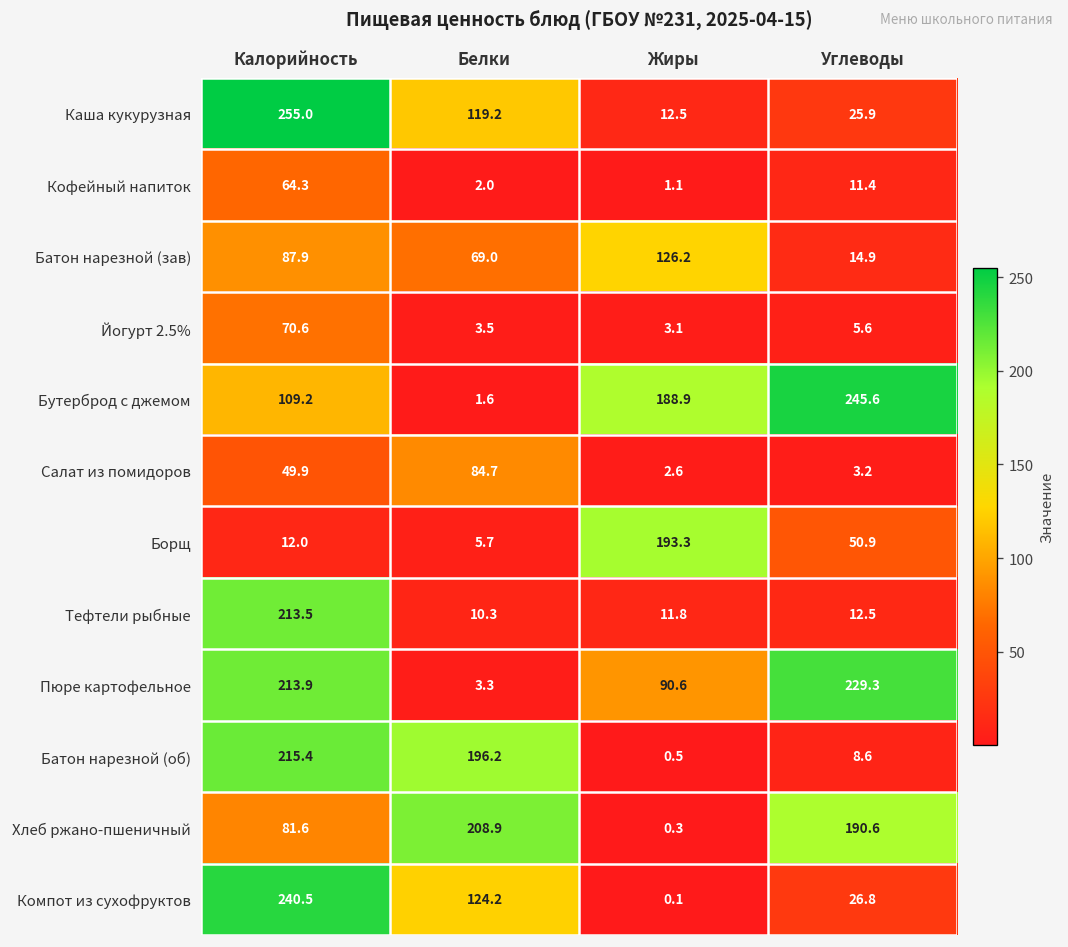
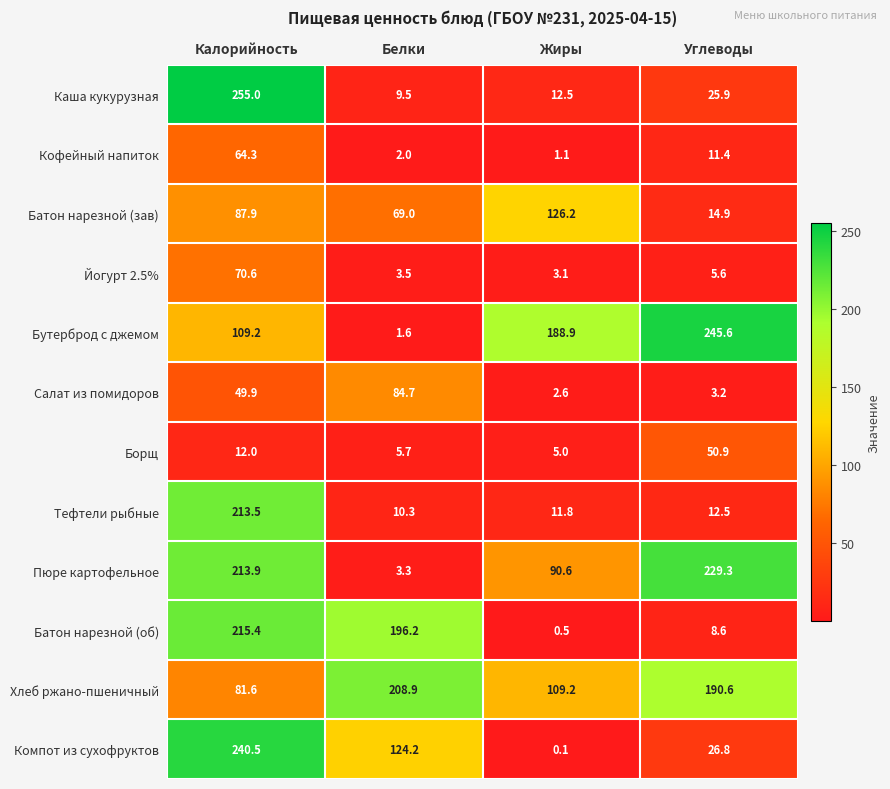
Каша кукурузная, Белки: 119.2 -> 9.5
Борщ, Жиры: 193.3 -> 5.0
Хлеб ржано-пшеничный, Жиры: 0.3 -> 109.2
